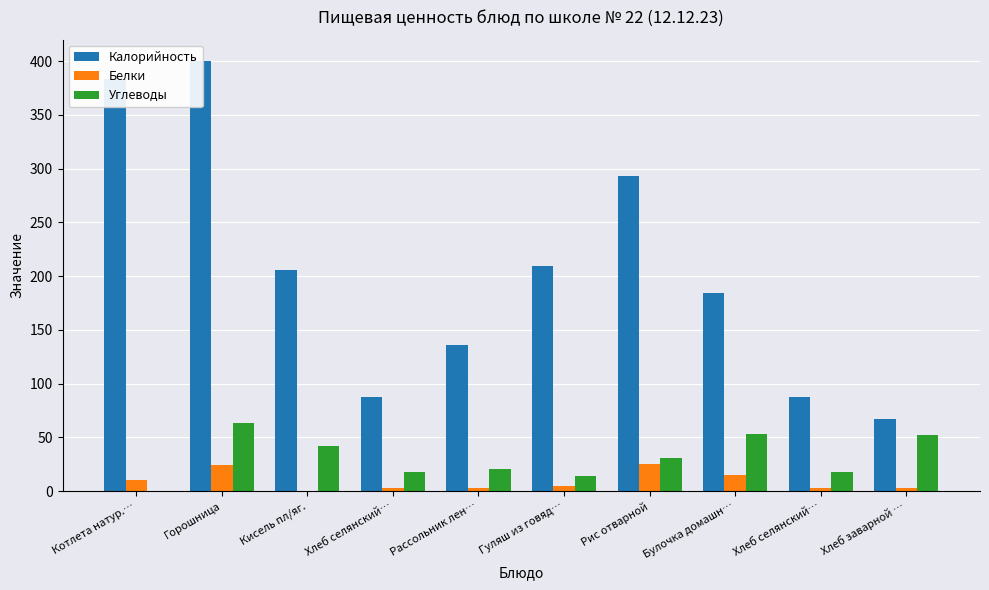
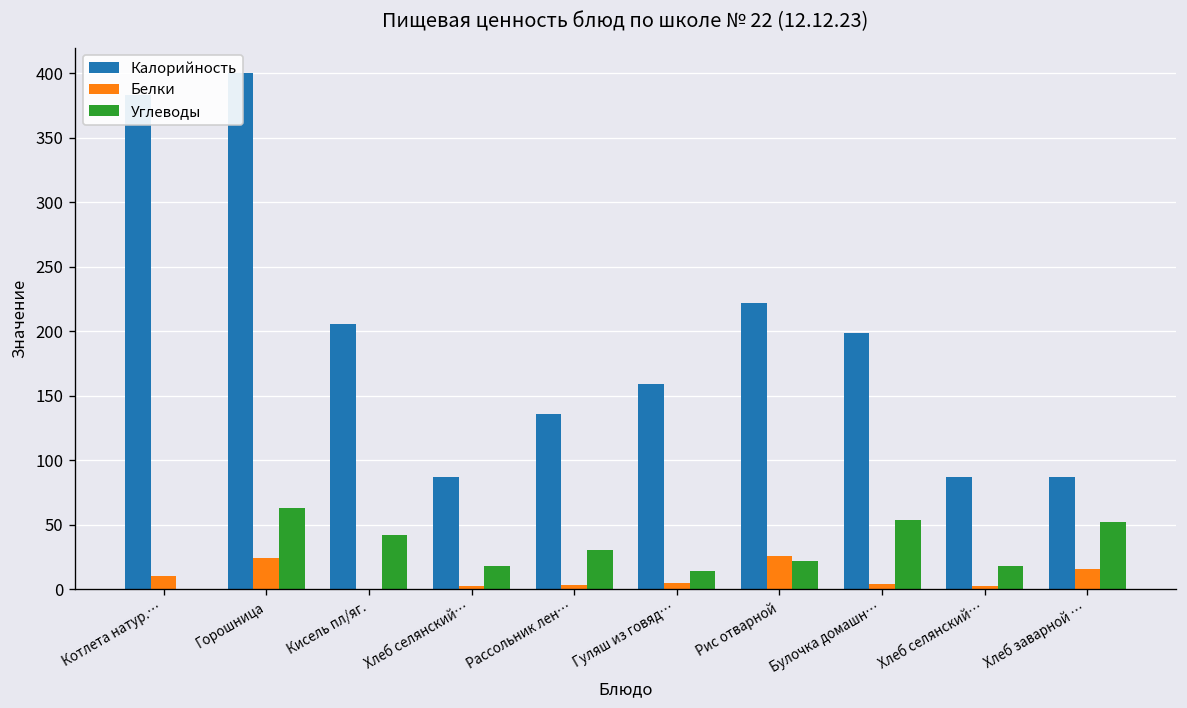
Углеводы, Рассольник лен…: 20 -> 30
Калорийность, Гуляш из говяд…: 209 -> 159
Калорийность, Рис отварной: 293 -> 222
Углеводы, Рис отварной: 30 -> 22
Калорийность, Булочка домашн…: 184 -> 199
Белки, Булочка домашн…: 15 -> 4
Калорийность, Хлеб заварной …: 67 -> 87
Белки, Хлеб заварной …: 3 -> 16
